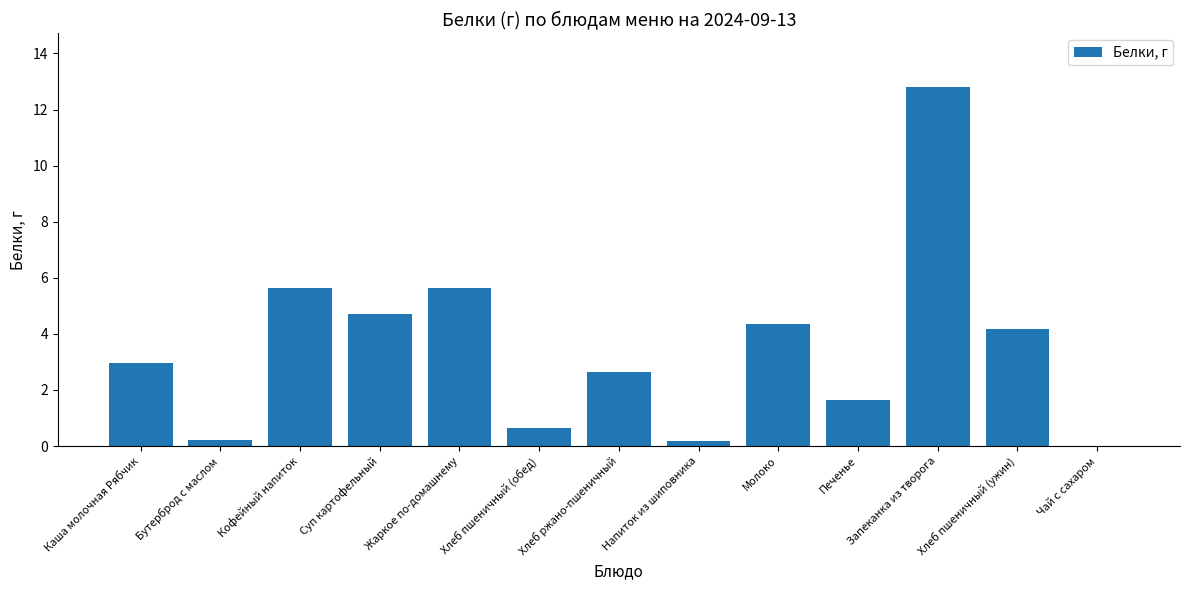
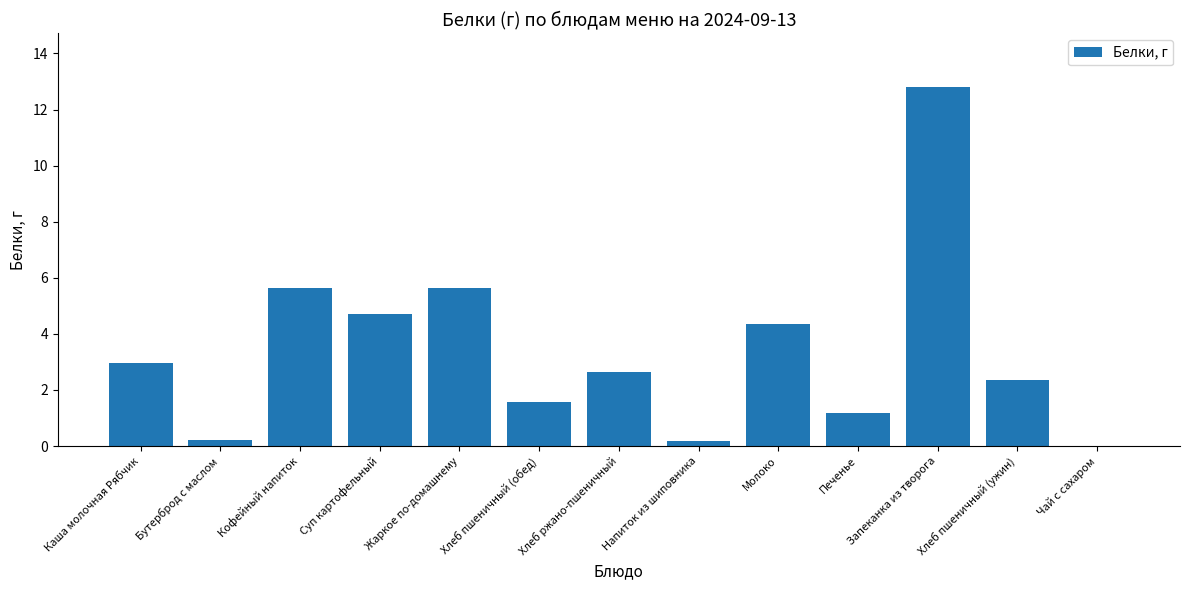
Хлеб пшеничный (обед): 0.7 -> 1.6
Печенье: 1.6 -> 1.2
Хлеб пшеничный (ужин): 4.2 -> 2.4
